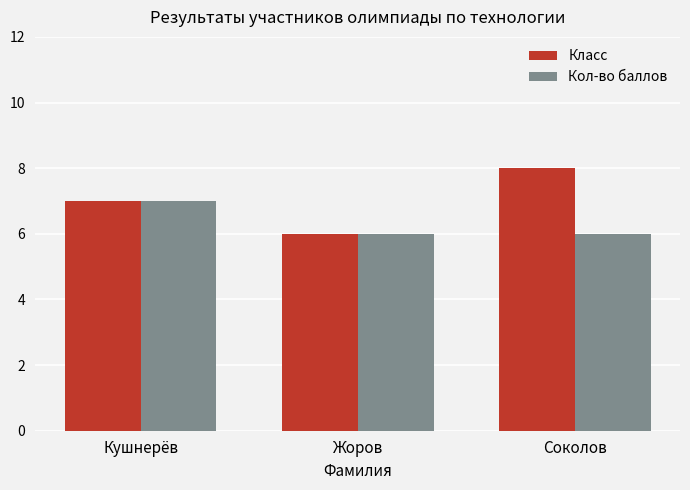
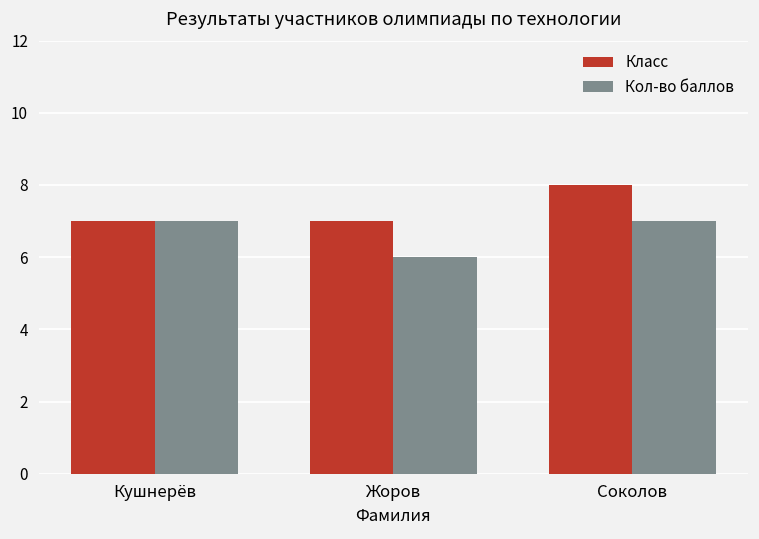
Класс, Жоров: 6 -> 7
Кол-во баллов, Соколов: 6 -> 7
